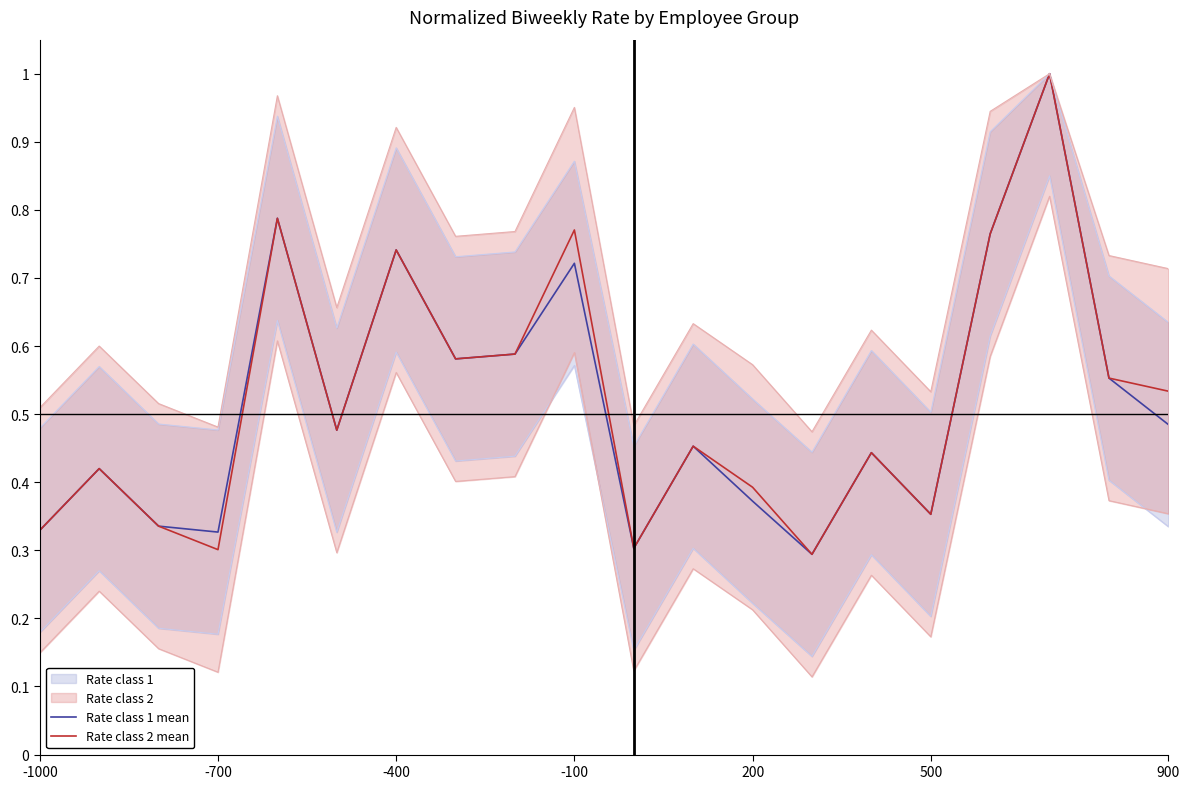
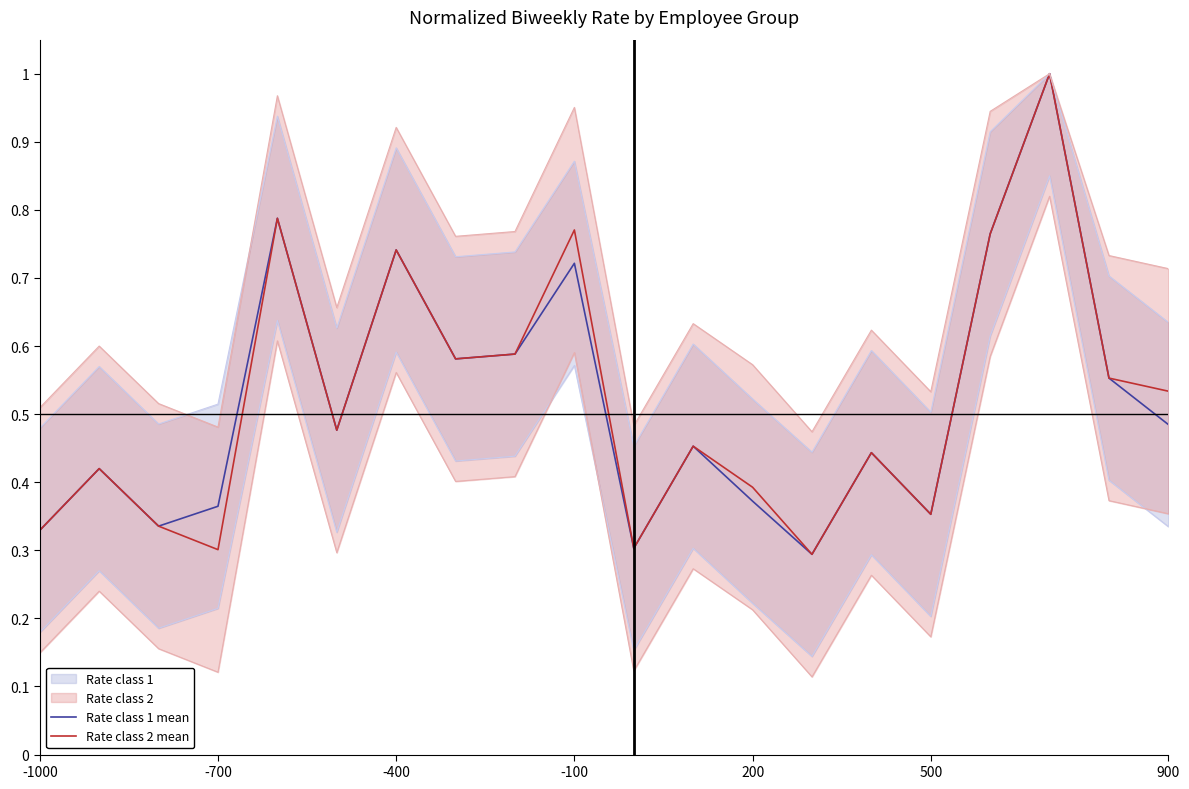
Rate class 1 mean, -700: 0.33 -> 0.36
